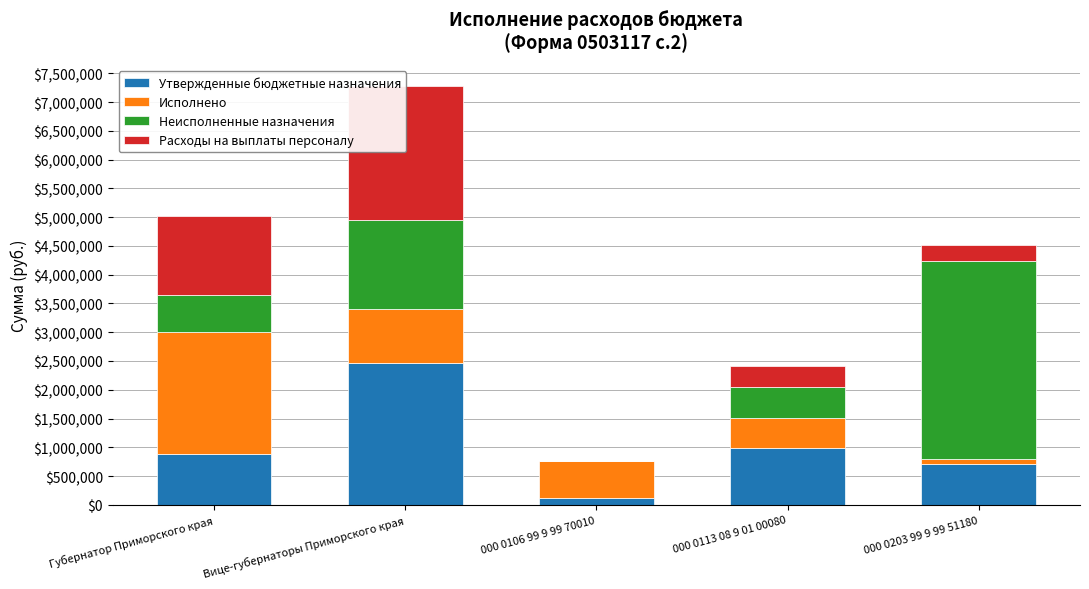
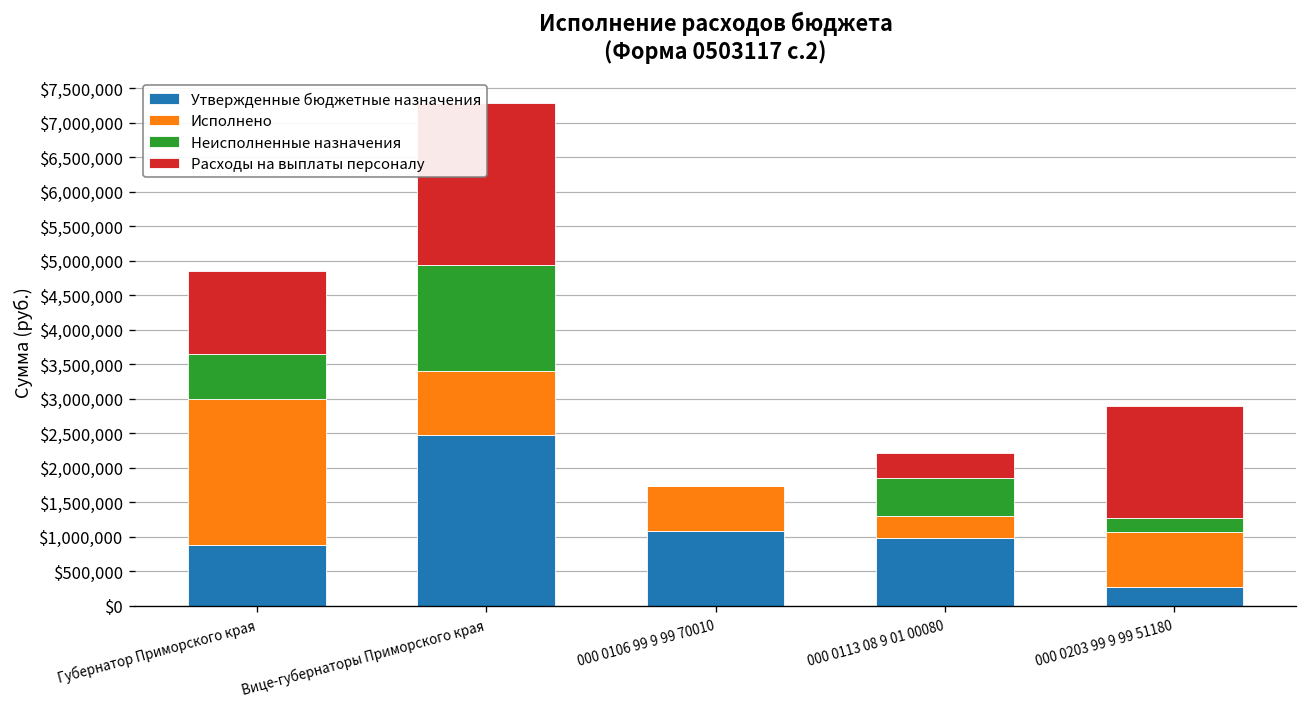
Расходы на выплаты персоналу, Губернатор Приморского края: $1,400,000 -> $1,200,000
Утвержденные бюджетные назначения, 000 0106 99 9 99 70010: $100,000 -> $1,100,000
Исполнено, 000 0113 08 9 01 00080: $500,000 -> $300,000
Утвержденные бюджетные назначения, 000 0203 99 9 99 51180: $700,000 -> $300,000
Исполнено, 000 0203 99 9 99 51180: $100,000 -> $800,000
Неисполненные назначения, 000 0203 99 9 99 51180: $3,400,000 -> $200,000
Расходы на выплаты персоналу, 000 0203 99 9 99 51180: $300,000 -> $1,600,000
